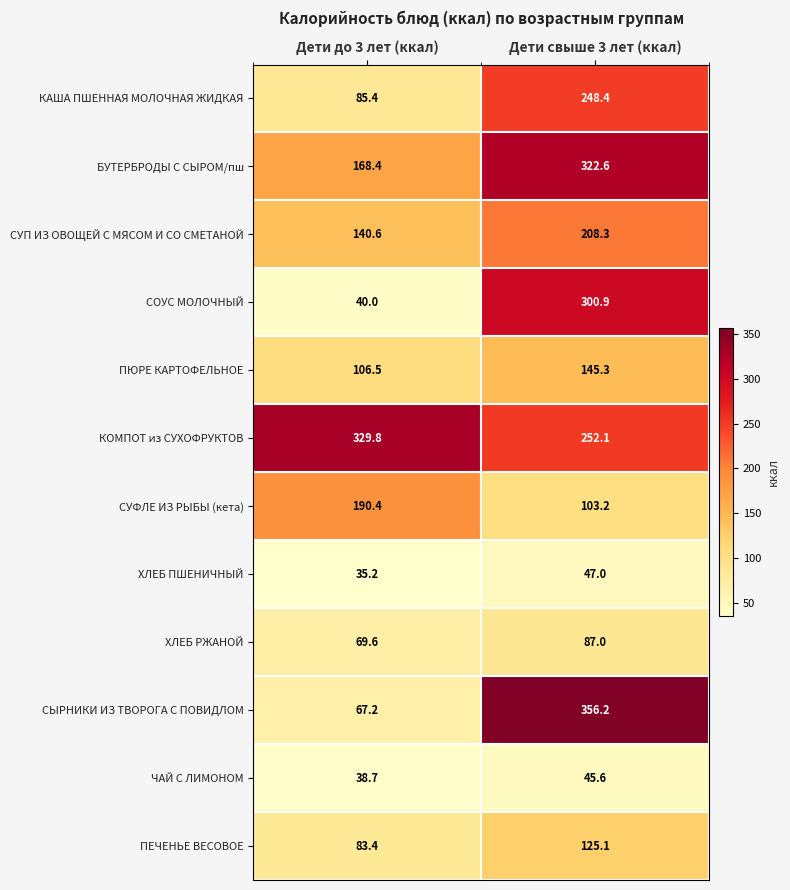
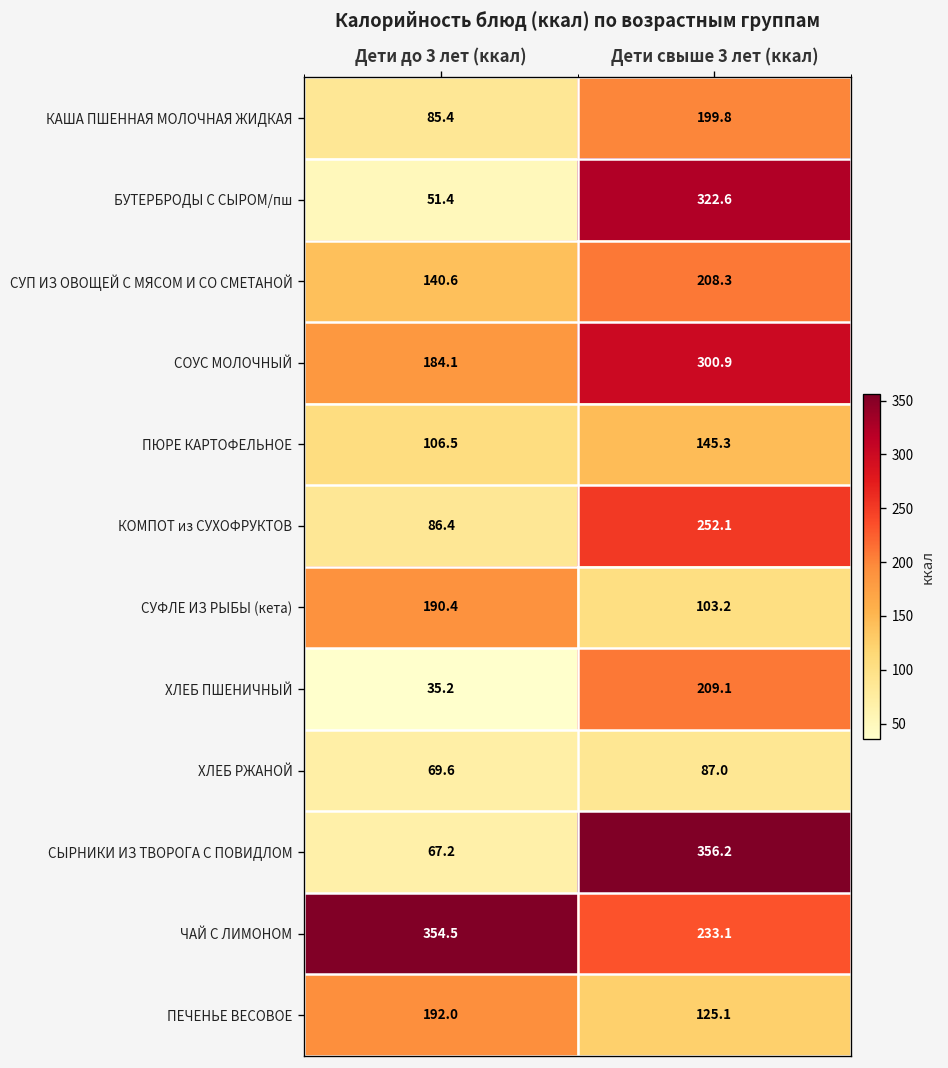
КАША ПШЕННАЯ МОЛОЧНАЯ ЖИДКАЯ, Дети свыше 3 лет (ккал): 248.4 -> 199.8
БУТЕРБРОДЫ С СЫРОМ/пш, Дети до 3 лет (ккал): 168.4 -> 51.4
СОУС МОЛОЧНЫЙ, Дети до 3 лет (ккал): 40.0 -> 184.1
КОМПОТ из СУХОФРУКТОВ, Дети до 3 лет (ккал): 329.8 -> 86.4
ХЛЕБ ПШЕНИЧНЫЙ, Дети свыше 3 лет (ккал): 47.0 -> 209.1
ЧАЙ С ЛИМОНОМ, Дети до 3 лет (ккал): 38.7 -> 354.5
ЧАЙ С ЛИМОНОМ, Дети свыше 3 лет (ккал): 45.6 -> 233.1
ПЕЧЕНЬЕ ВЕСОВОЕ, Дети до 3 лет (ккал): 83.4 -> 192.0
